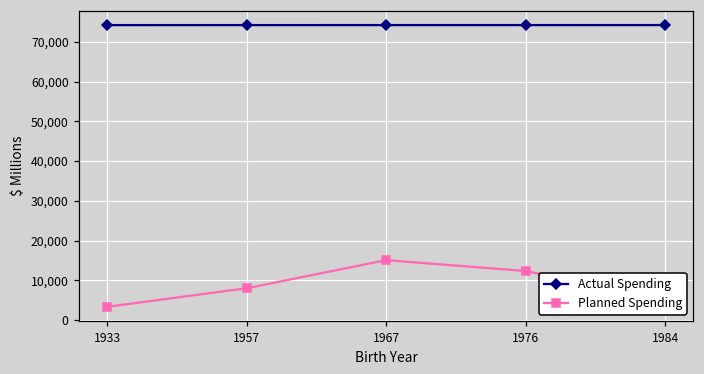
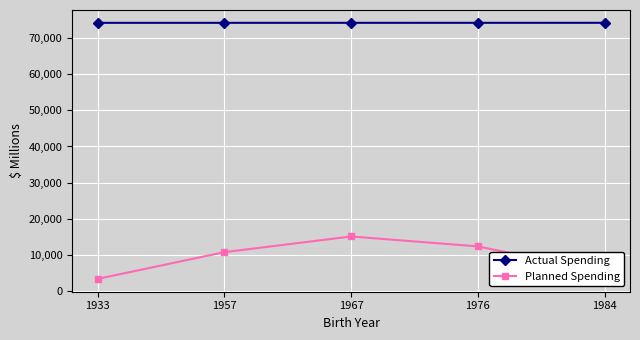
Planned Spending, 1957: 8,000 -> 11,000
